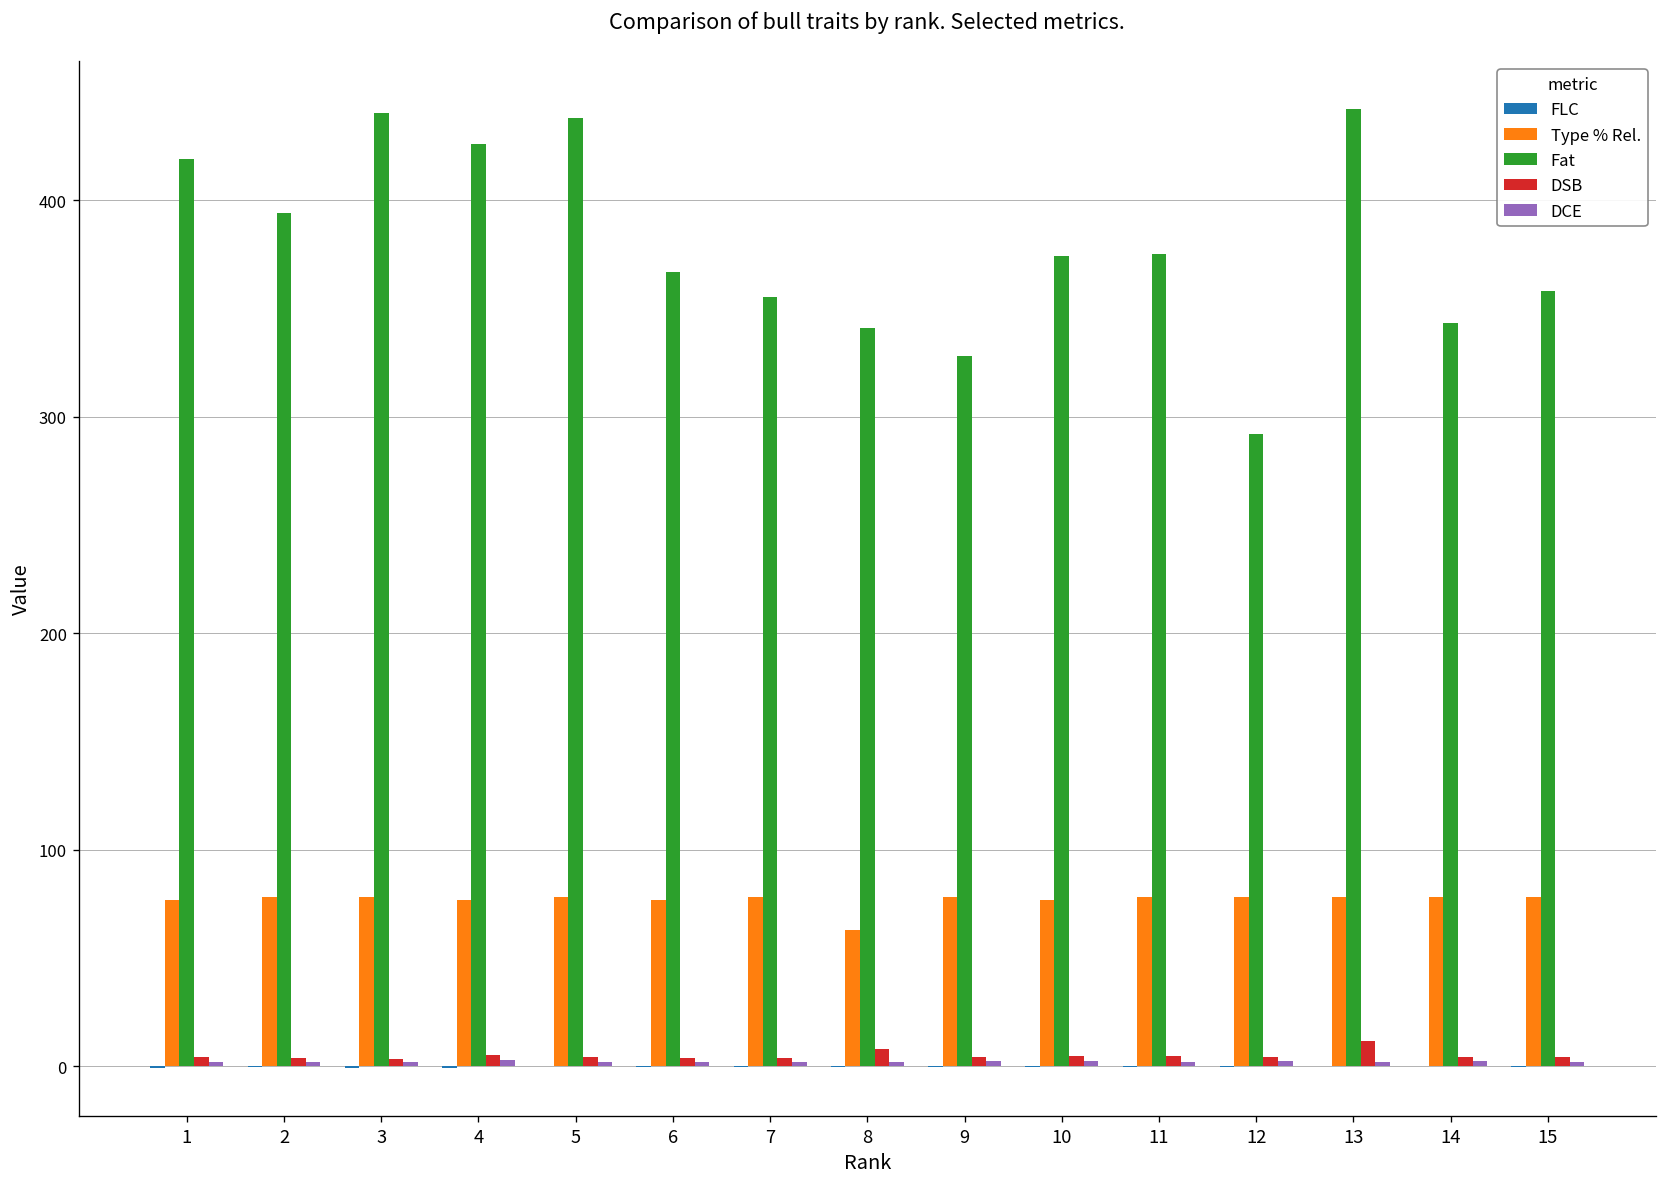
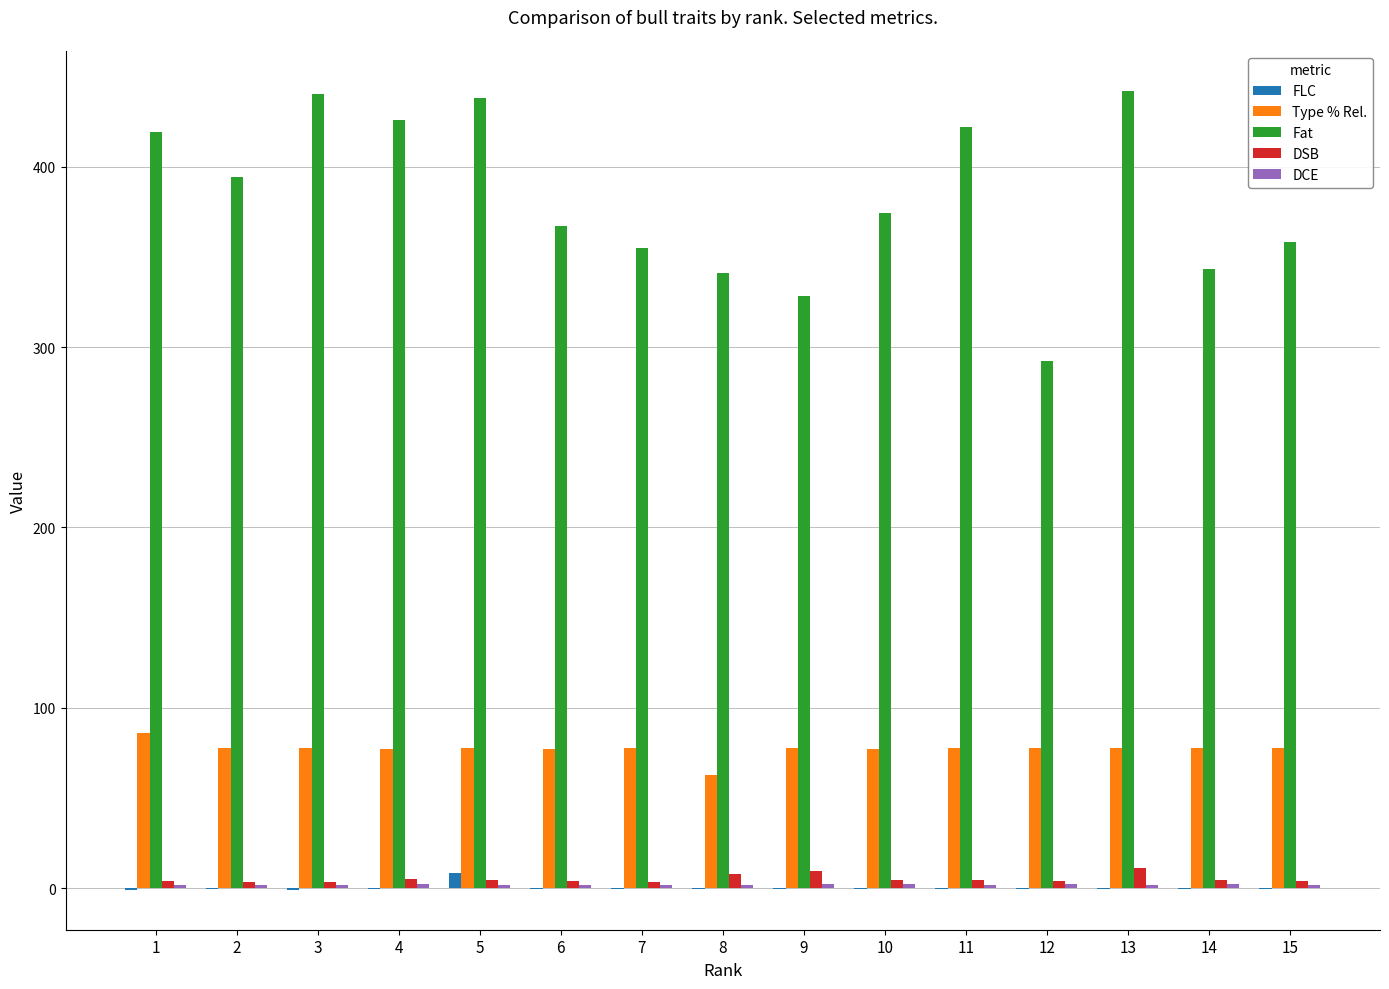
Type % Rel., 1: 77 -> 86
FLC, 5: 0 -> 9
DSB, 9: 4 -> 10
Fat, 11: 375 -> 422
